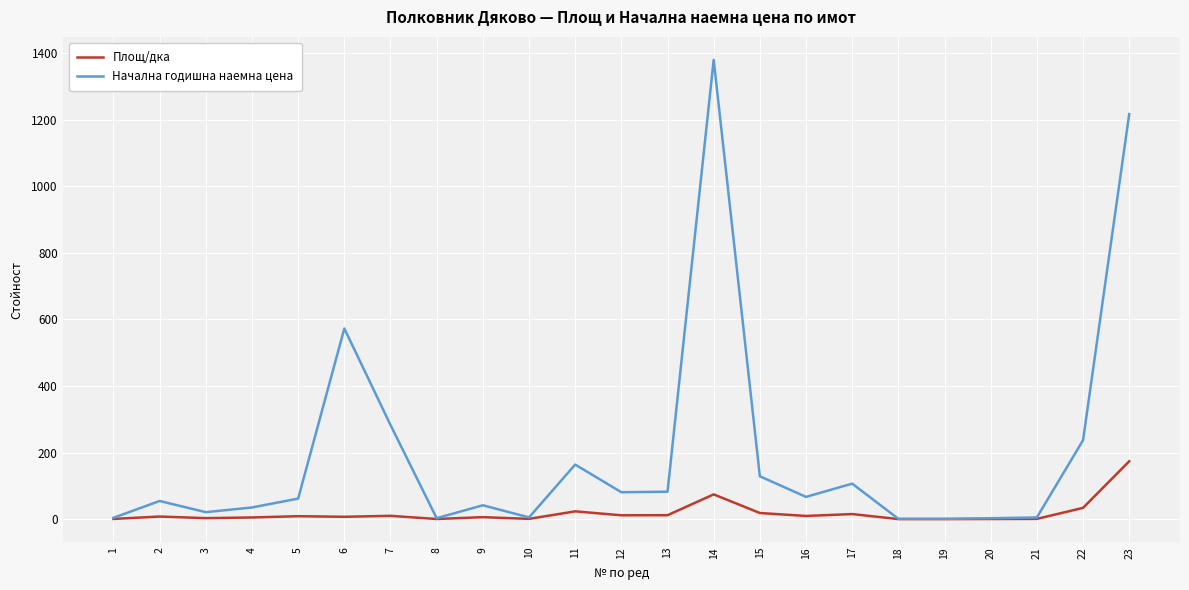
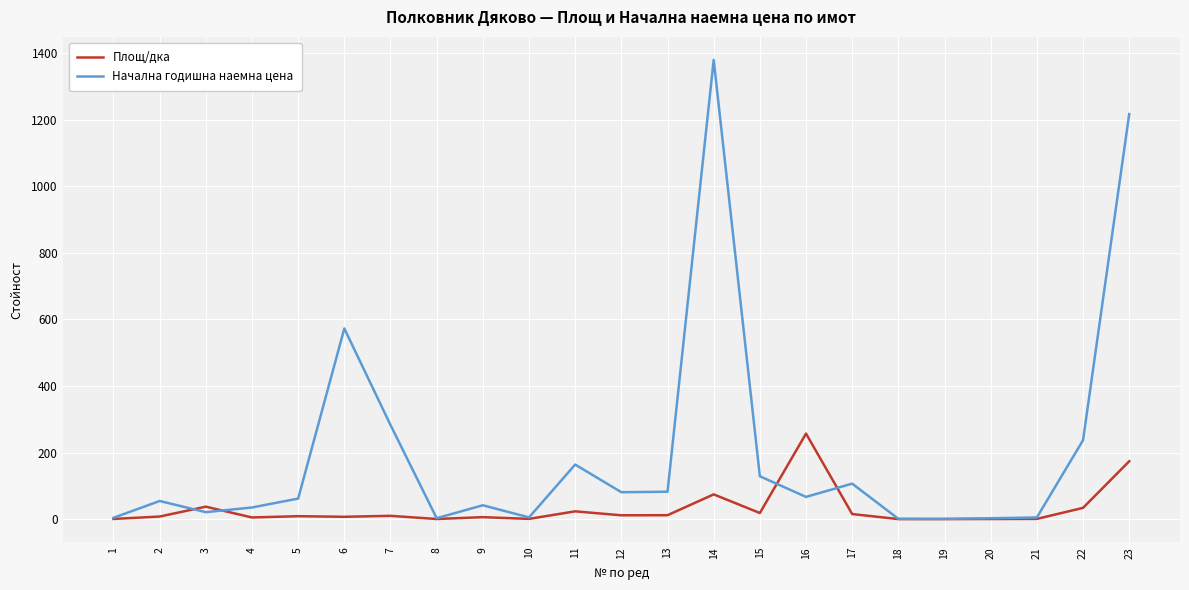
Площ/дка, 3: 0 -> 40
Площ/дка, 16: 10 -> 260
